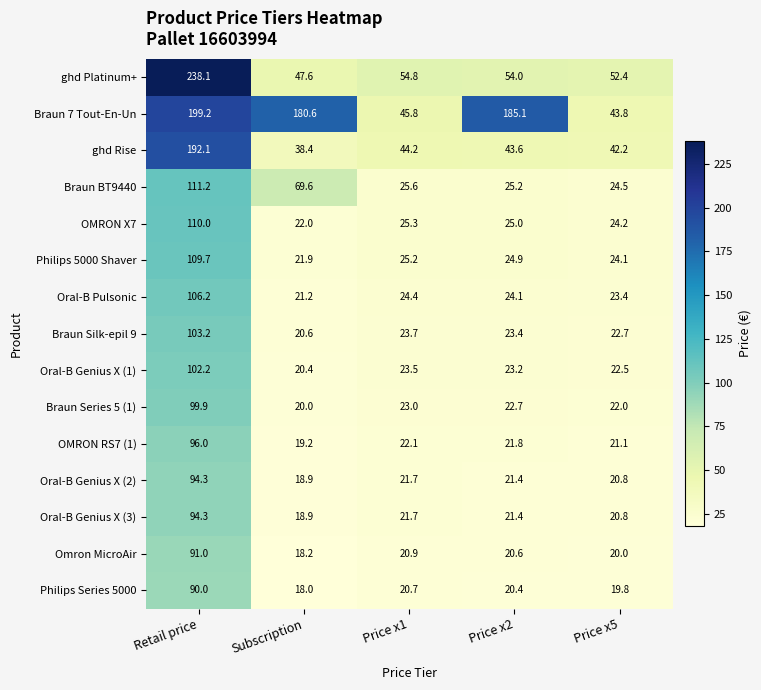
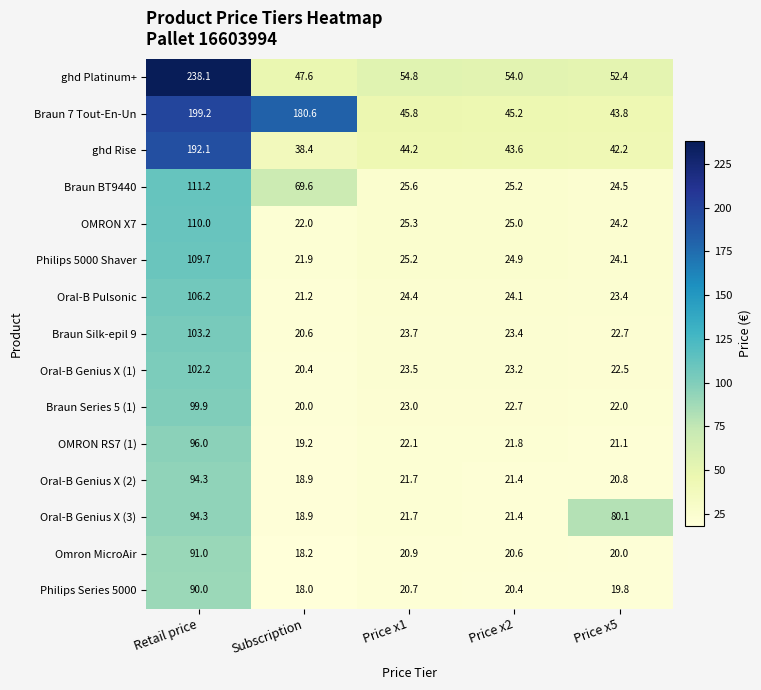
Braun 7 Tout-En-Un, Price x2: 185.1 -> 45.2
Oral-B Genius X (3), Price x5: 20.8 -> 80.1
